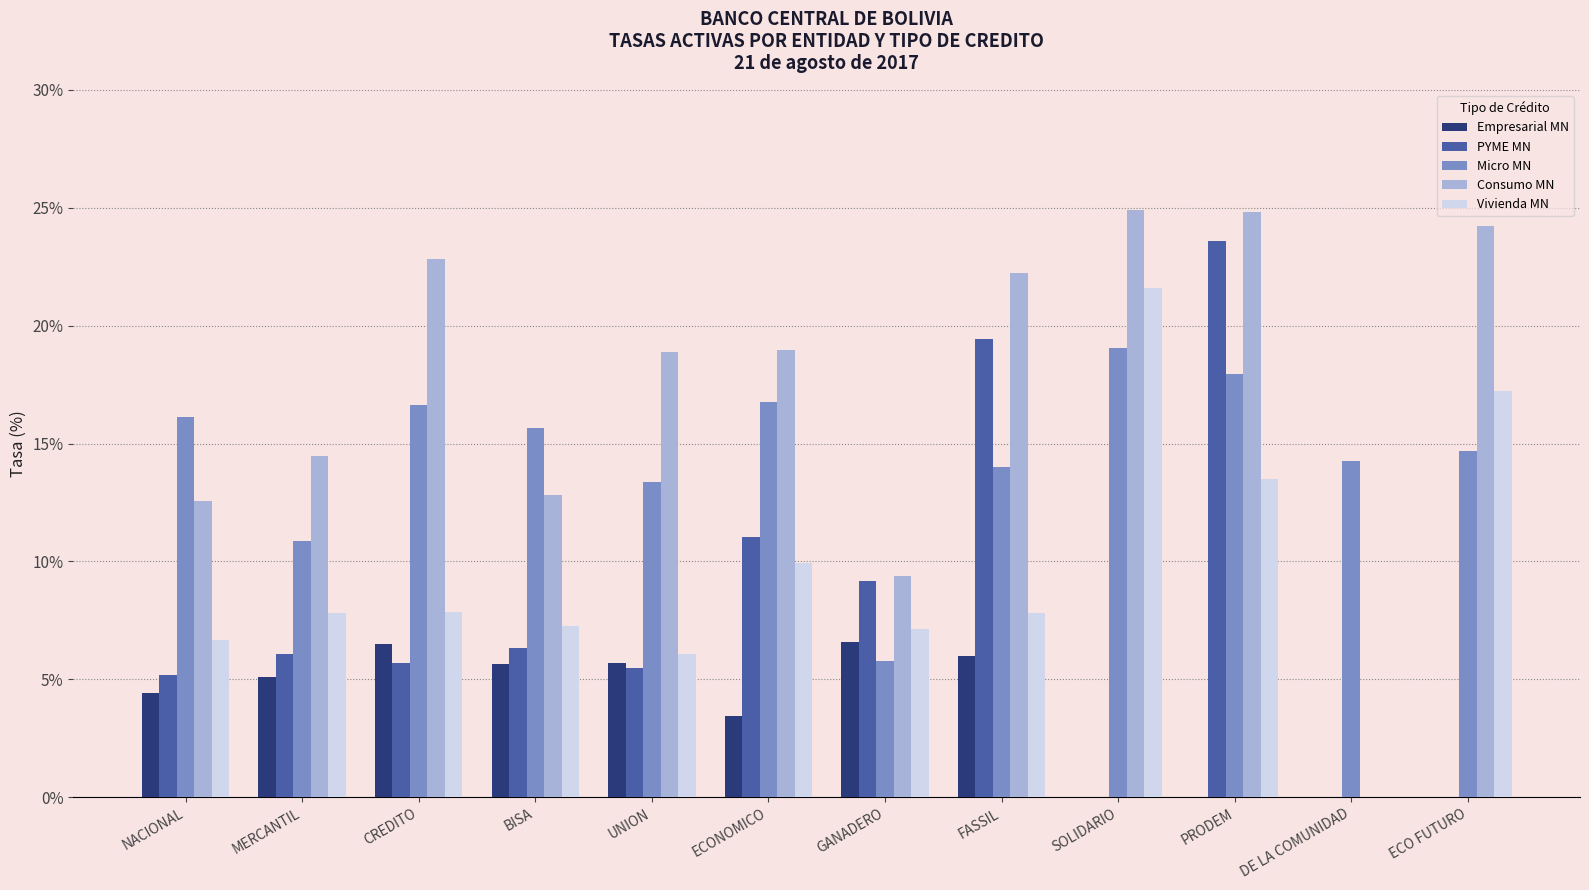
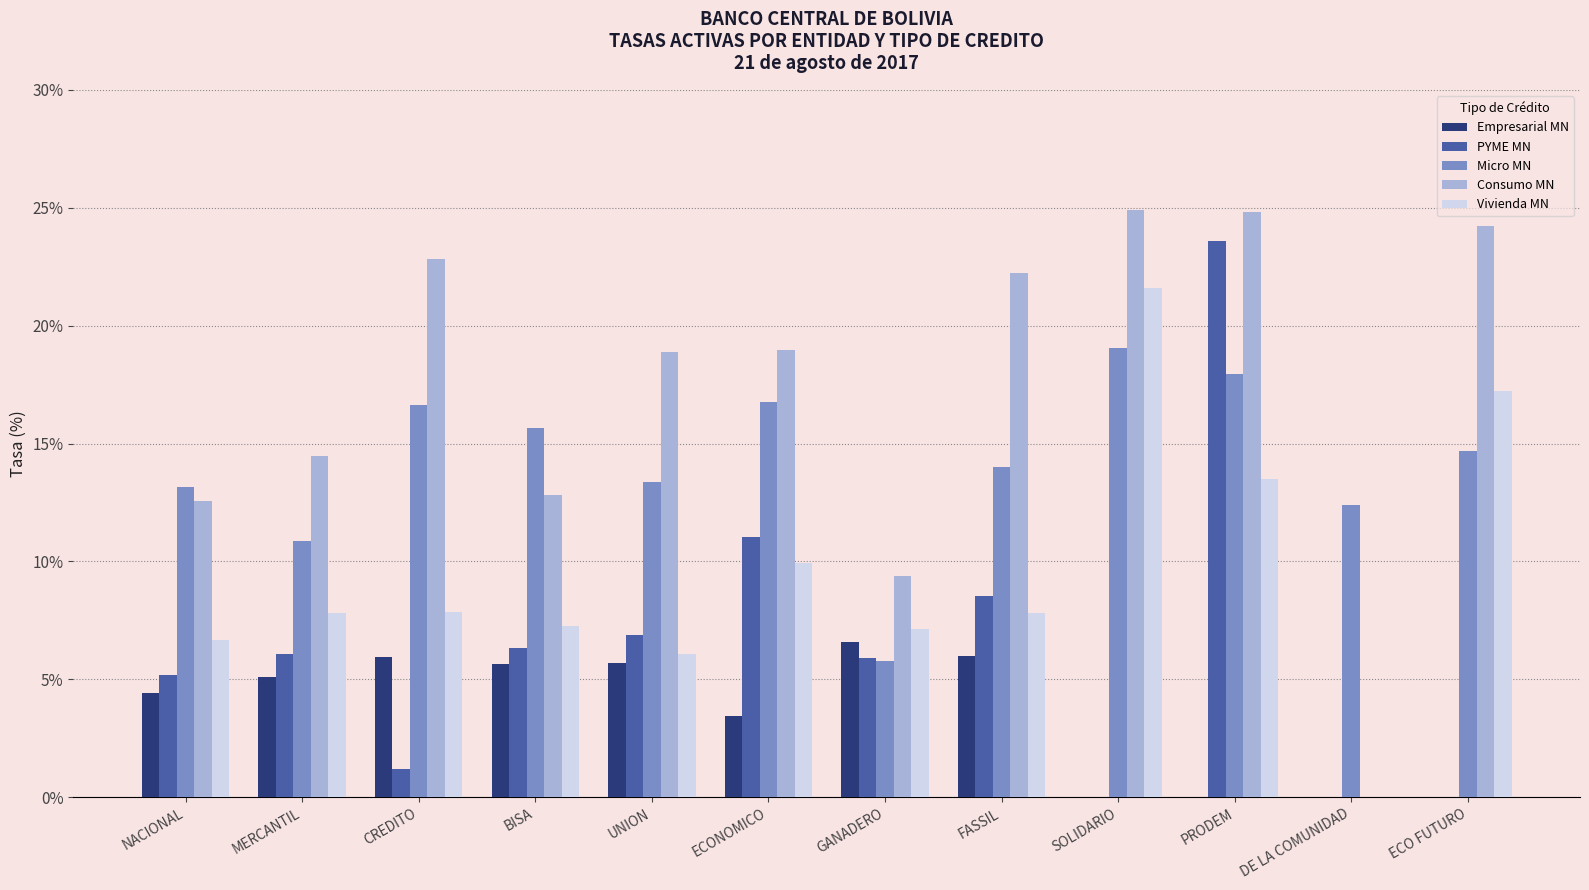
Micro MN, NACIONAL: 16.1% -> 13.1%
Empresarial MN, CREDITO: 6.5% -> 5.9%
PYME MN, CREDITO: 5.7% -> 1.2%
PYME MN, UNION: 5.5% -> 6.9%
PYME MN, GANADERO: 9.2% -> 5.9%
PYME MN, FASSIL: 19.4% -> 8.5%
Micro MN, DE LA COMUNIDAD: 14.3% -> 12.4%
